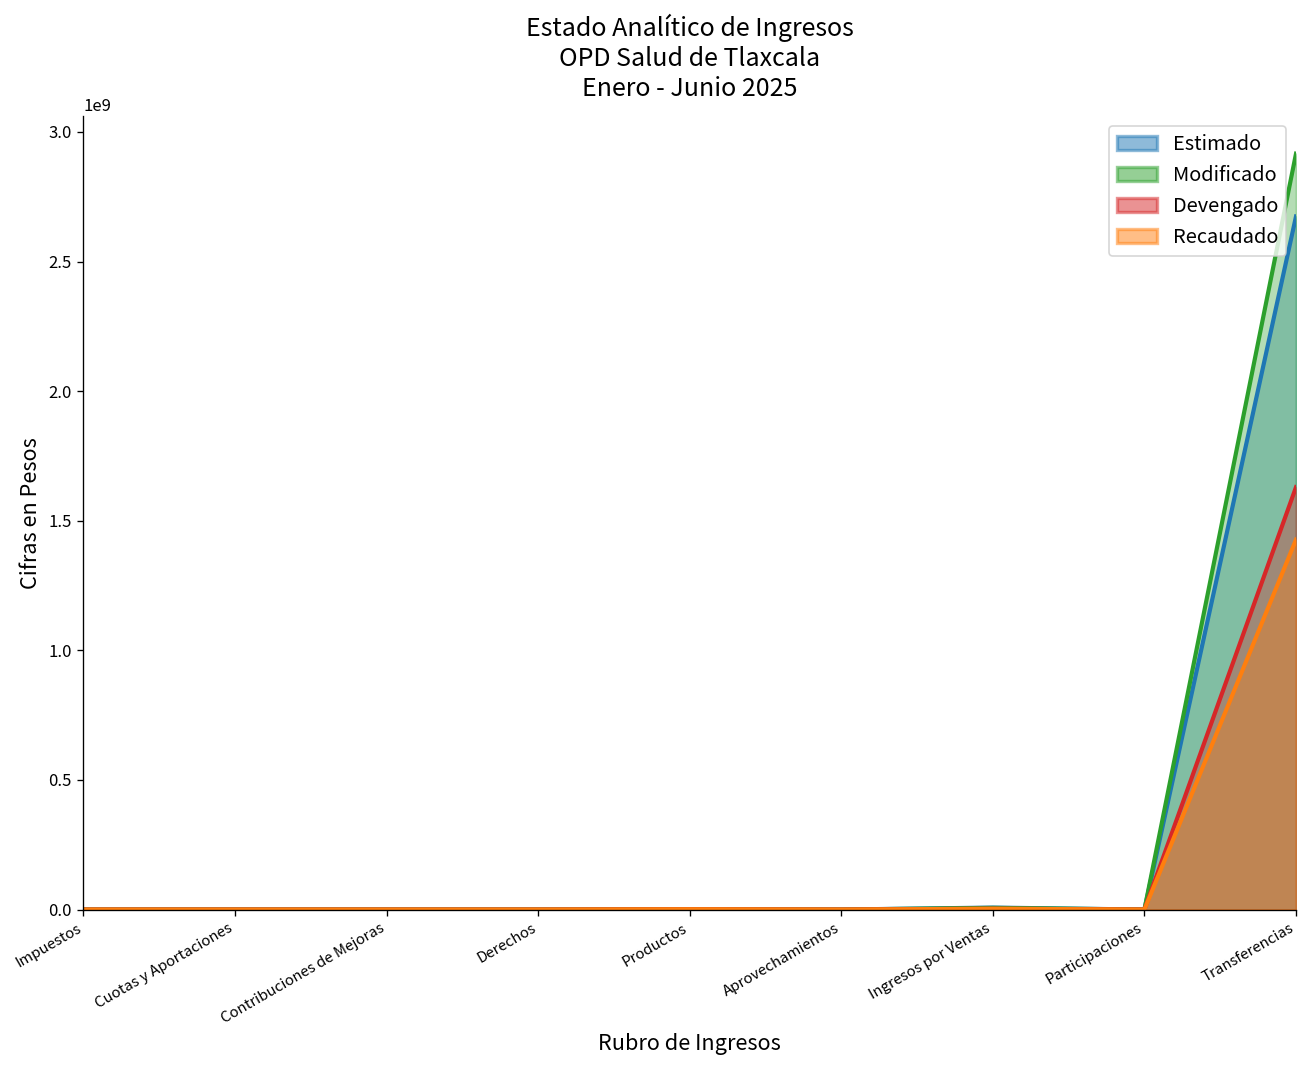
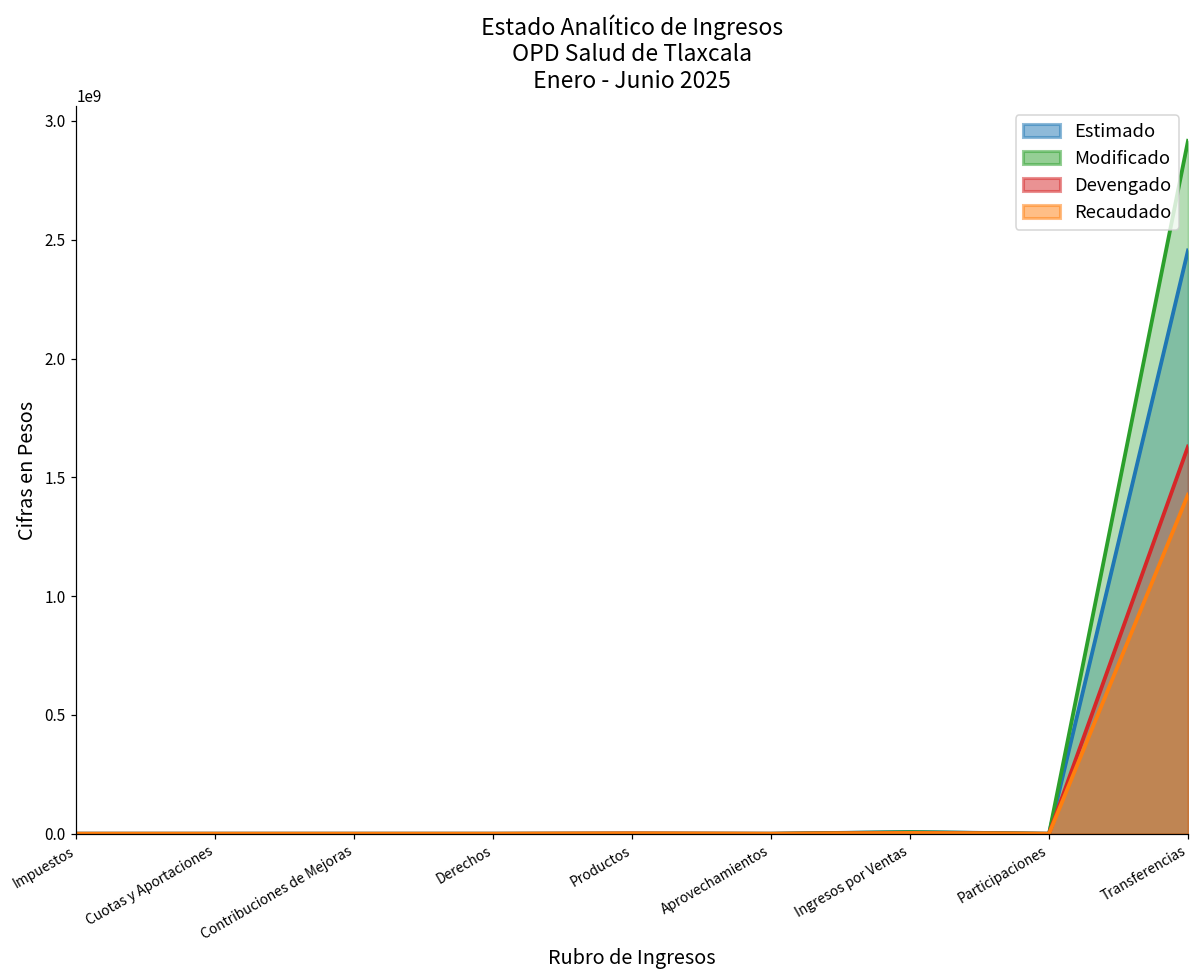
Estimado, Transferencias: 2670000000 -> 2450000000
